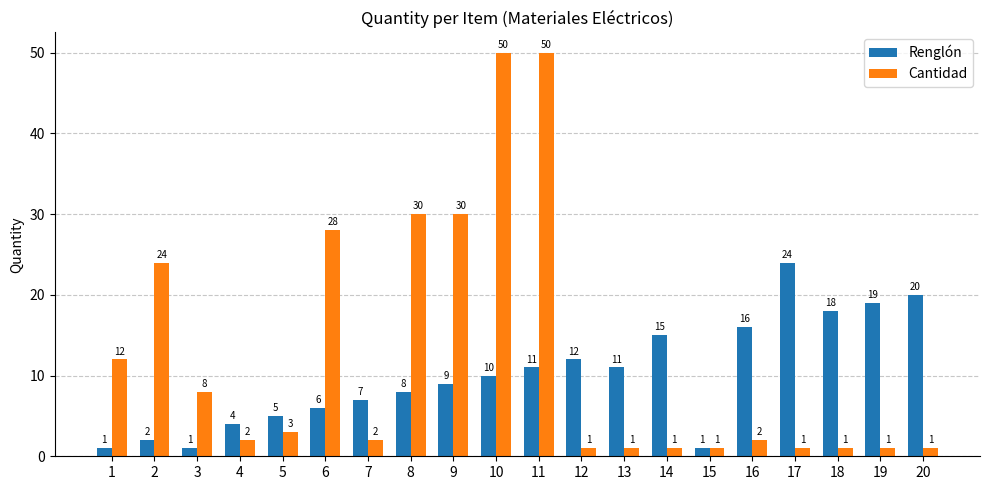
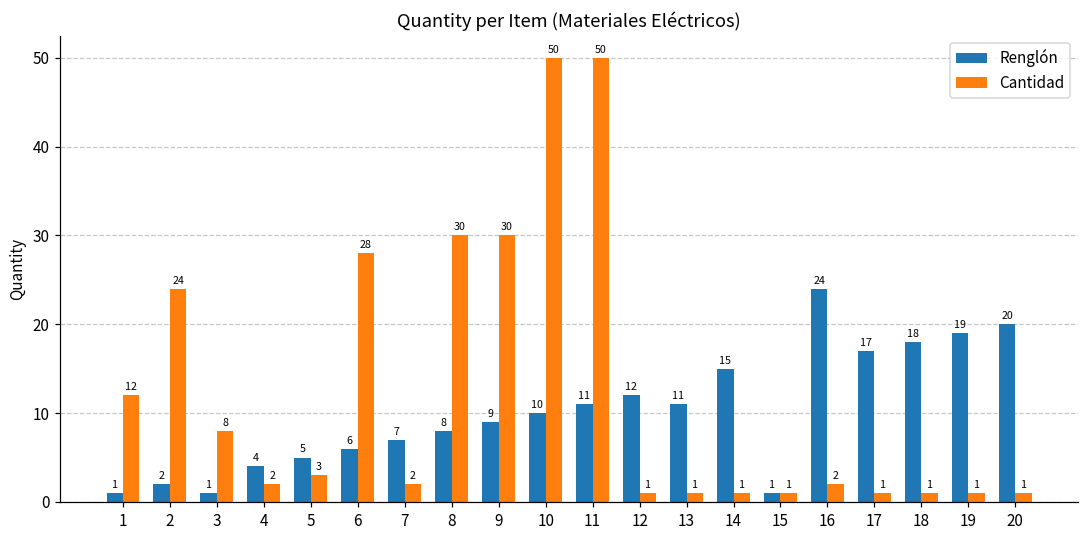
Renglón, 16: 16 -> 24
Renglón, 17: 24 -> 17
